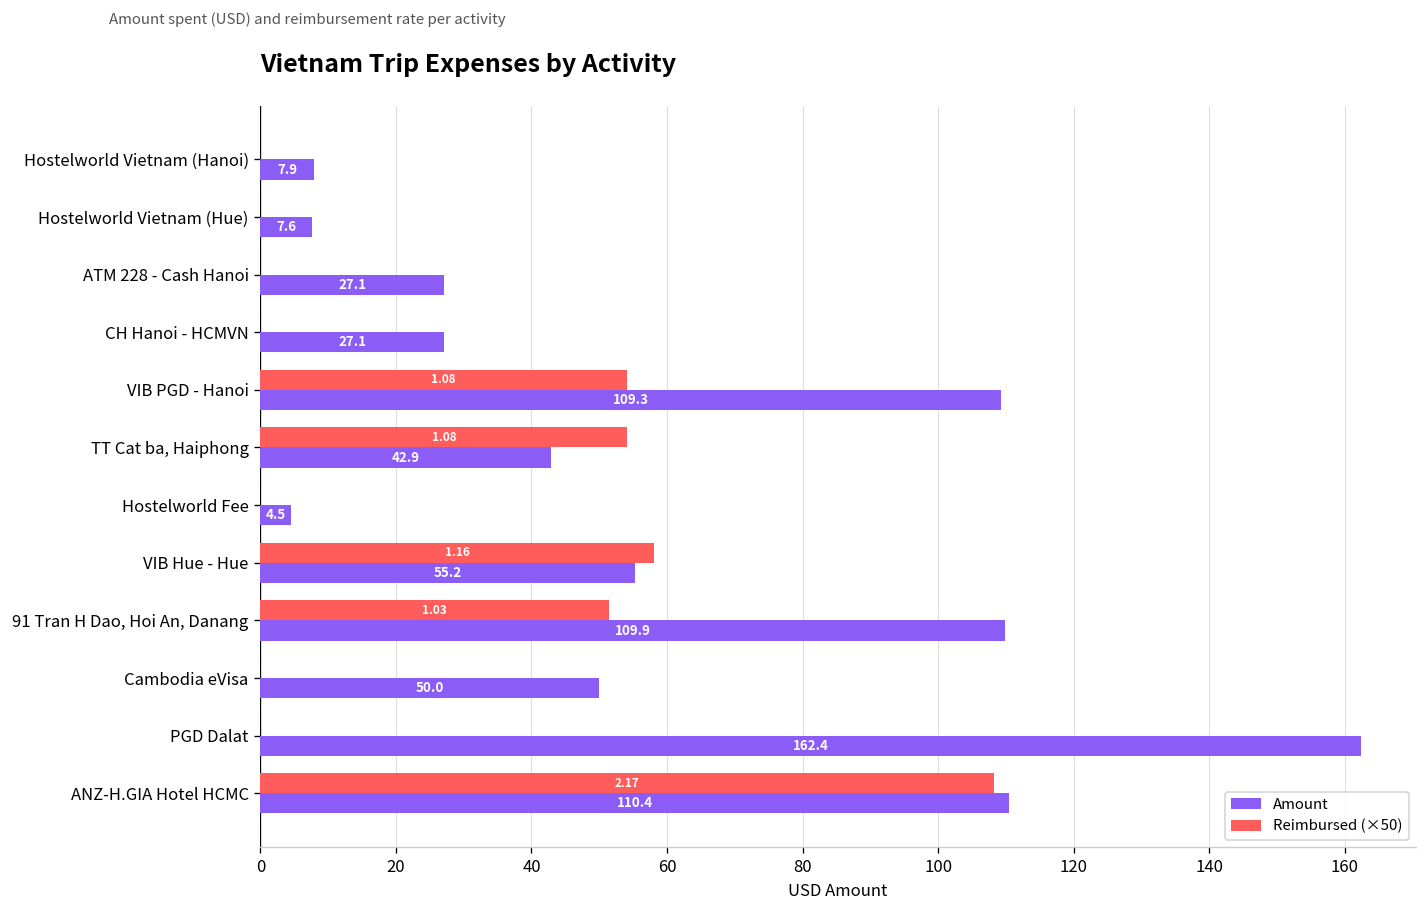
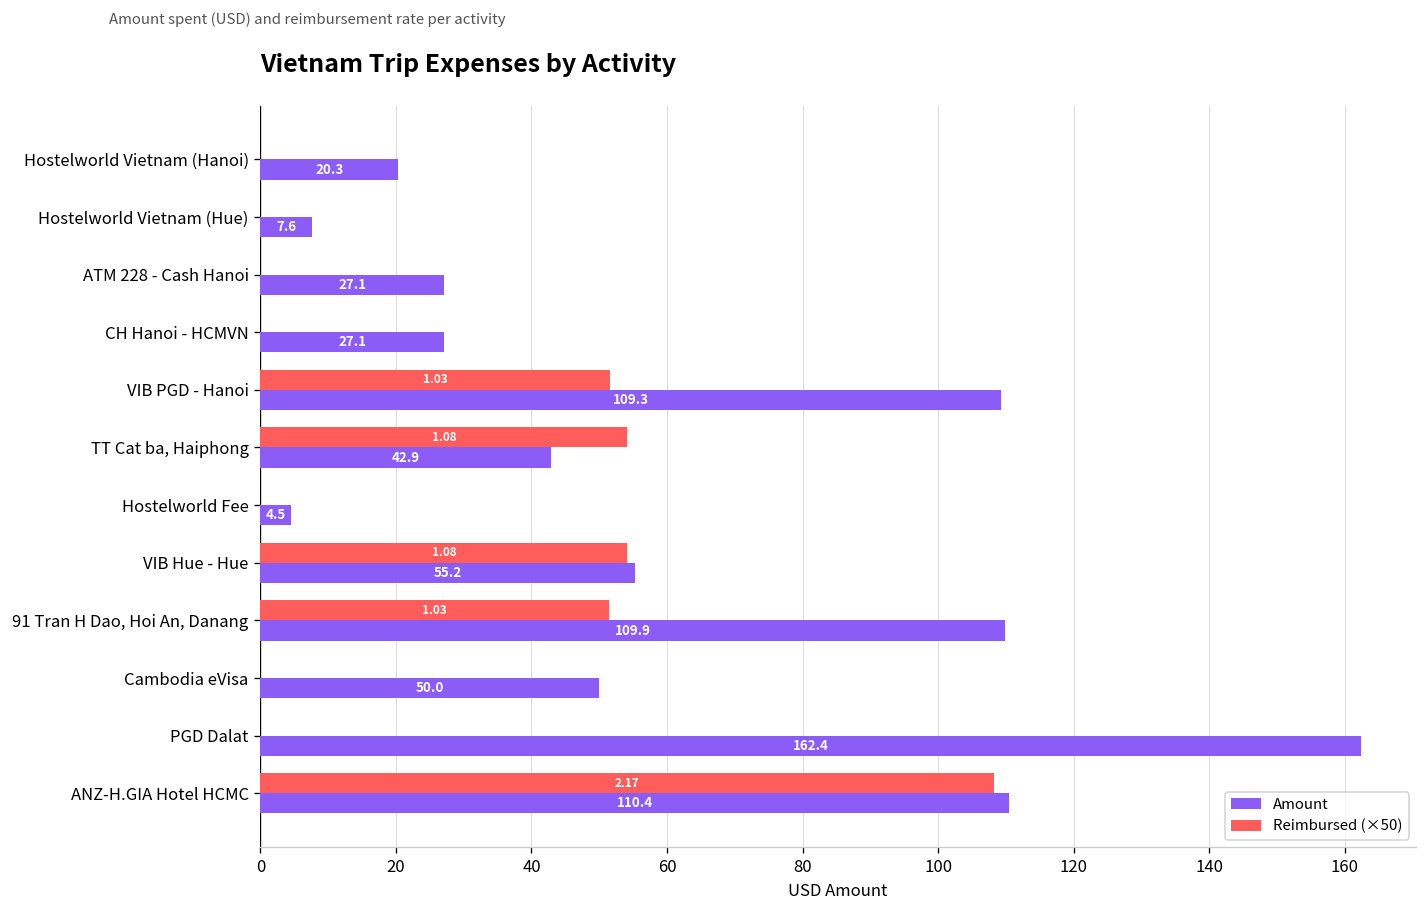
Amount, Hostelworld Vietnam (Hanoi): 7.9 -> 20.3
Reimbursed (×50), VIB PGD - Hanoi: 1.08 -> 1.03
Reimbursed (×50), VIB Hue - Hue: 1.16 -> 1.08
